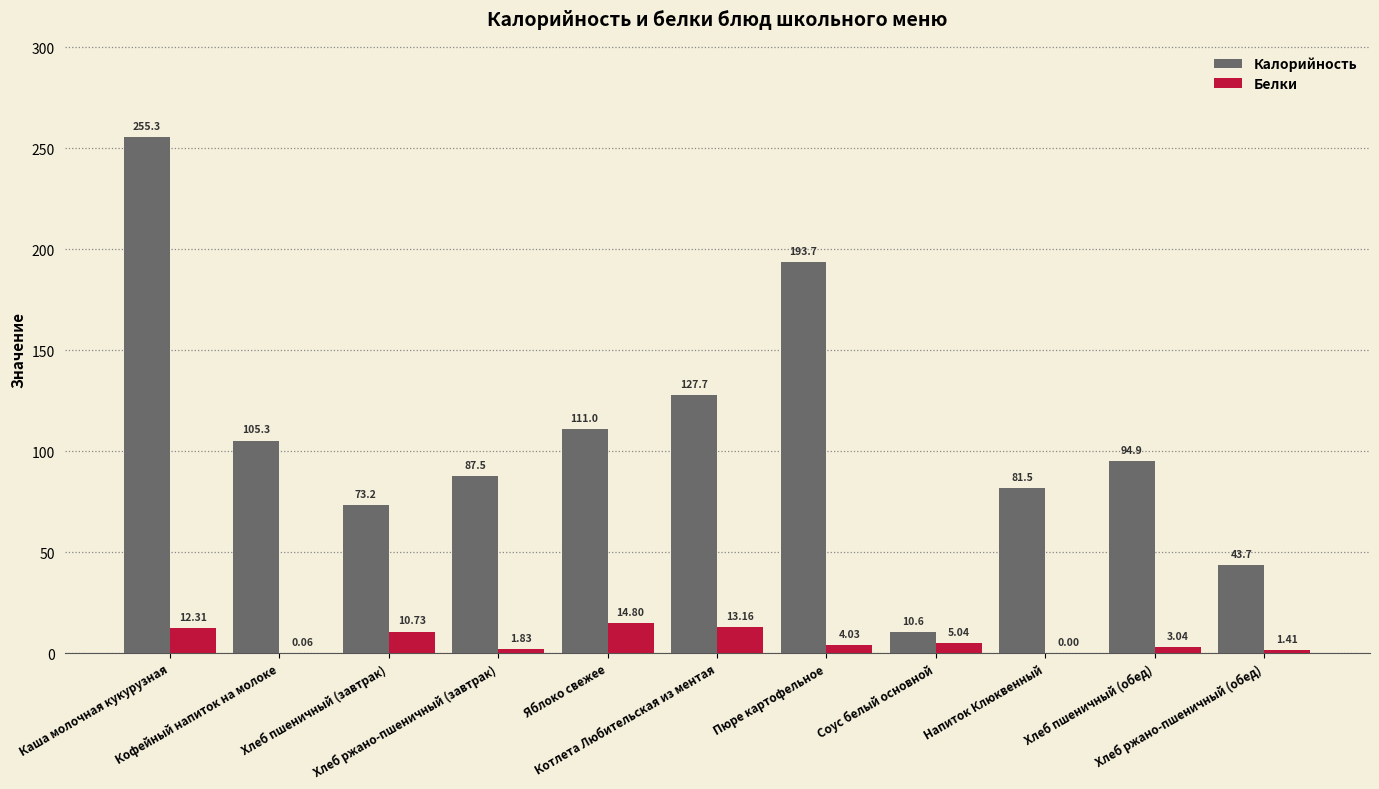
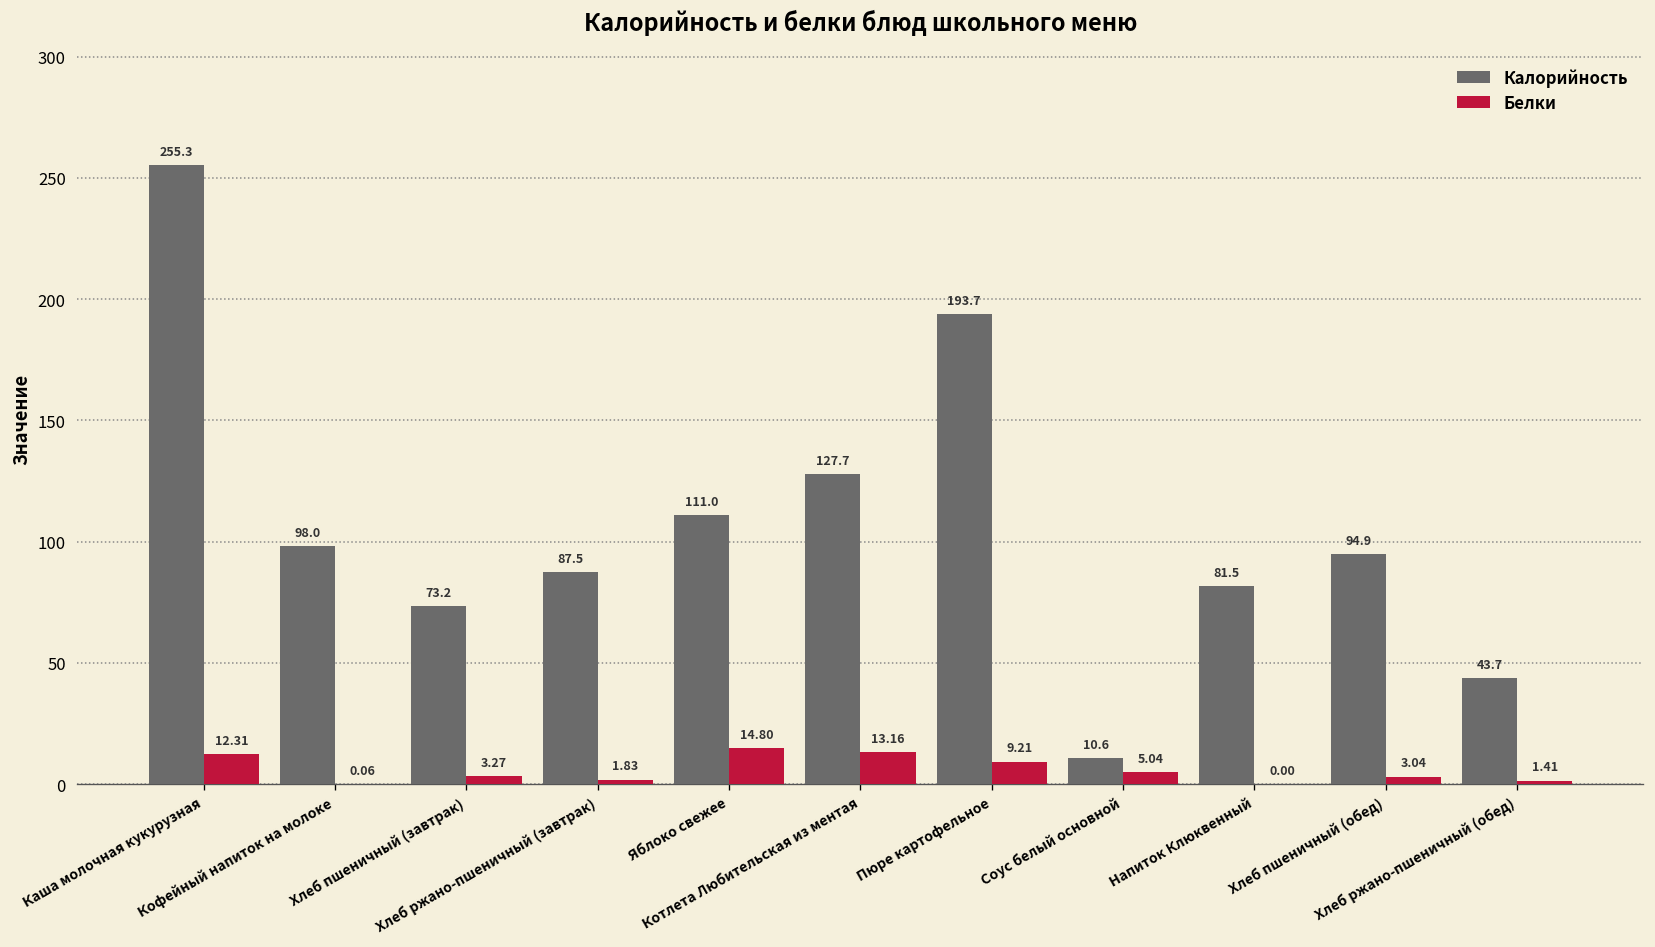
Калорийность, Кофейный напиток на молоке: 105.3 -> 98.0
Белки, Хлеб пшеничный (завтрак): 10.73 -> 3.27
Белки, Пюре картофельное: 4.03 -> 9.21
